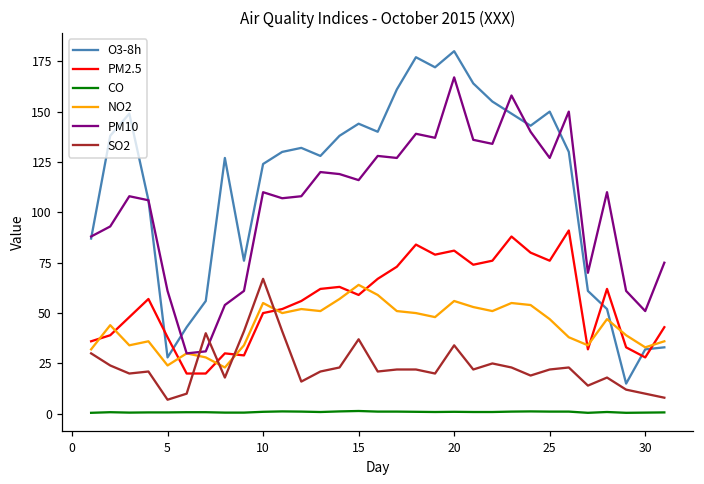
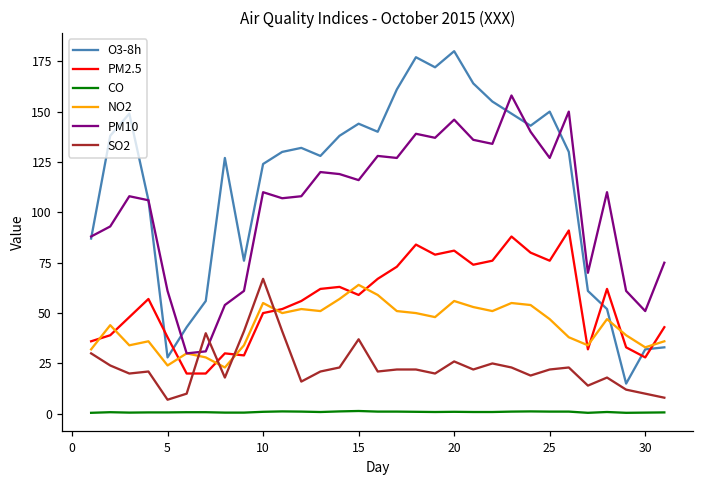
PM10, 20: 167 -> 146
SO2, 20: 34 -> 26
